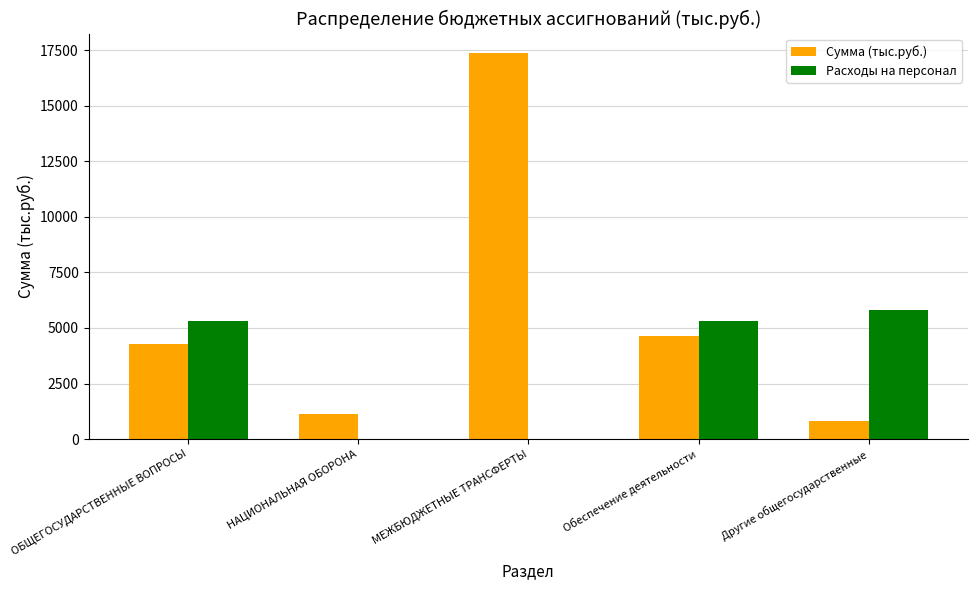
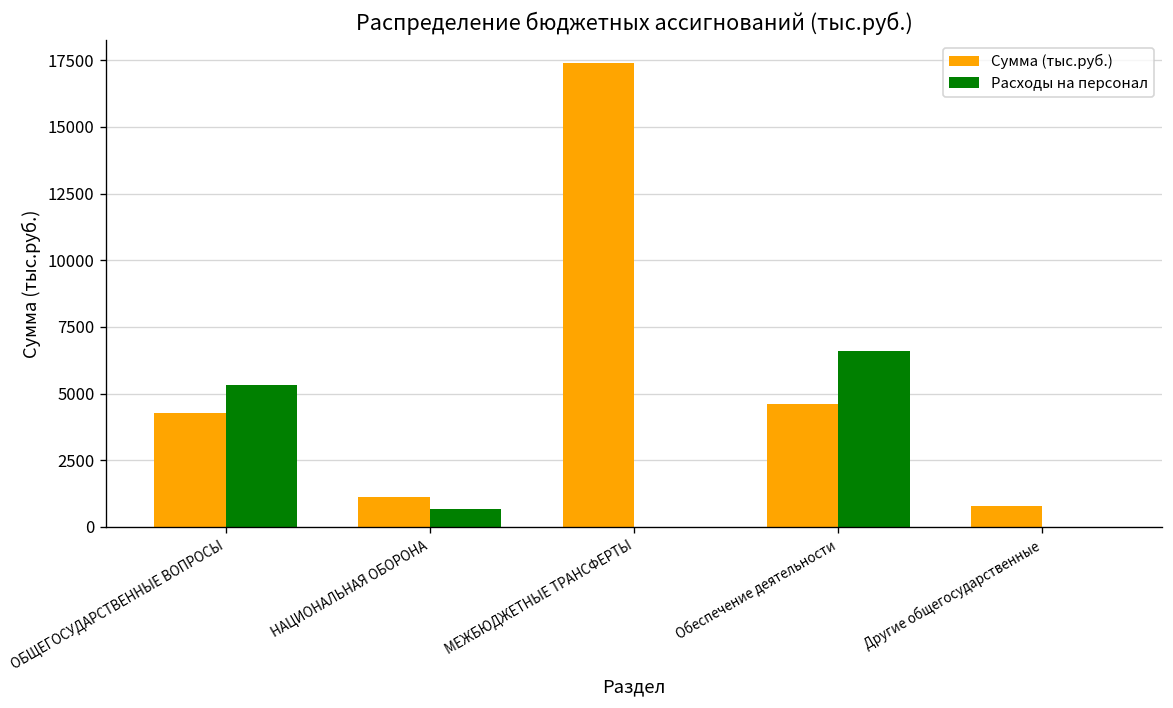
Расходы на персонал, НАЦИОНАЛЬНАЯ ОБОРОНА: 0 -> 700
Расходы на персонал, Обеспечение деятельности: 5300 -> 6600
Расходы на персонал, Другие общегосударственные: 5800 -> 0
